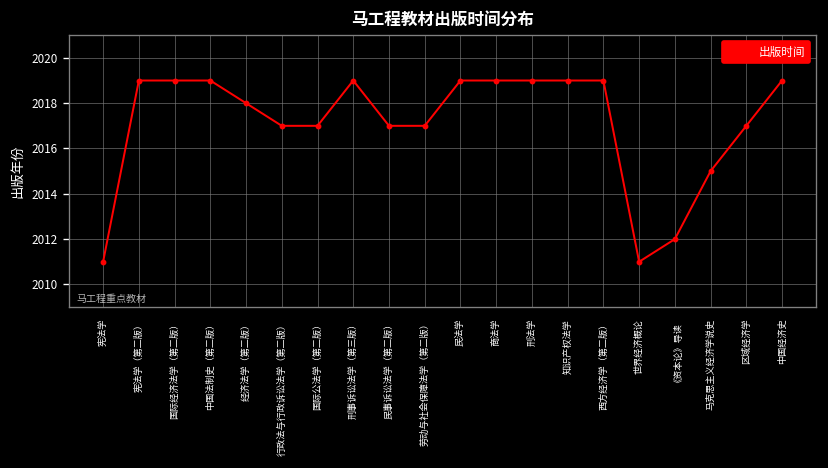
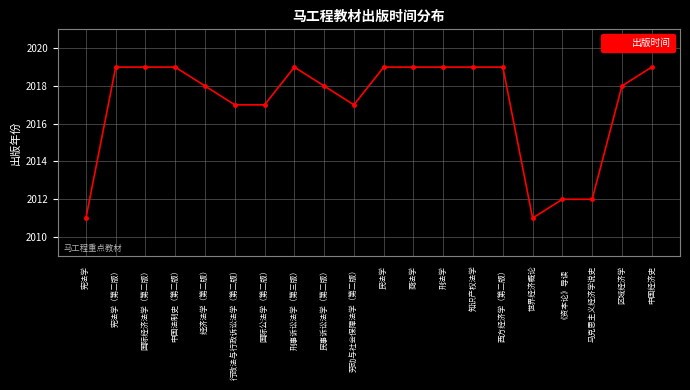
民事诉讼法学（第二版）: 2017 -> 2018
马克思主义经济学说史: 2015 -> 2012
区域经济学: 2017 -> 2018
